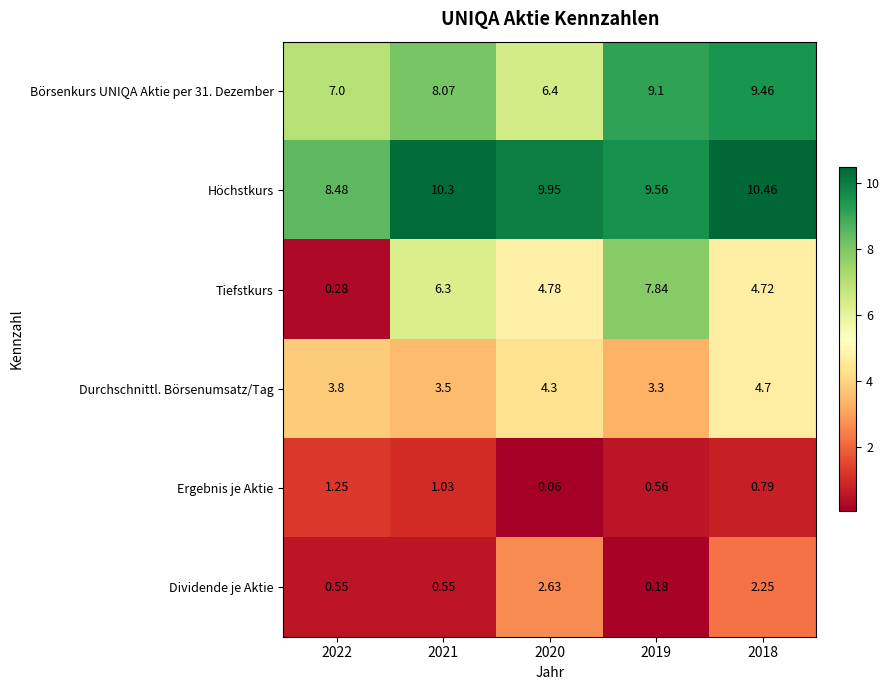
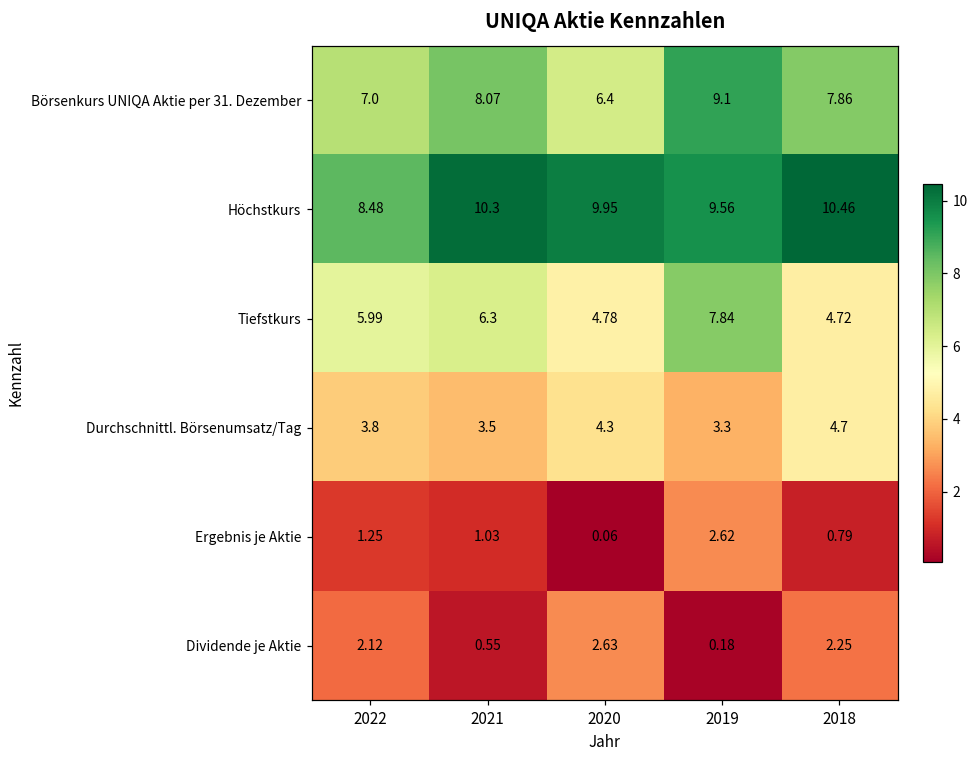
Börsenkurs UNIQA Aktie per 31. Dezember, 2018: 9.46 -> 7.86
Tiefstkurs, 2022: 0.28 -> 5.99
Ergebnis je Aktie, 2019: 0.56 -> 2.62
Dividende je Aktie, 2022: 0.55 -> 2.12
